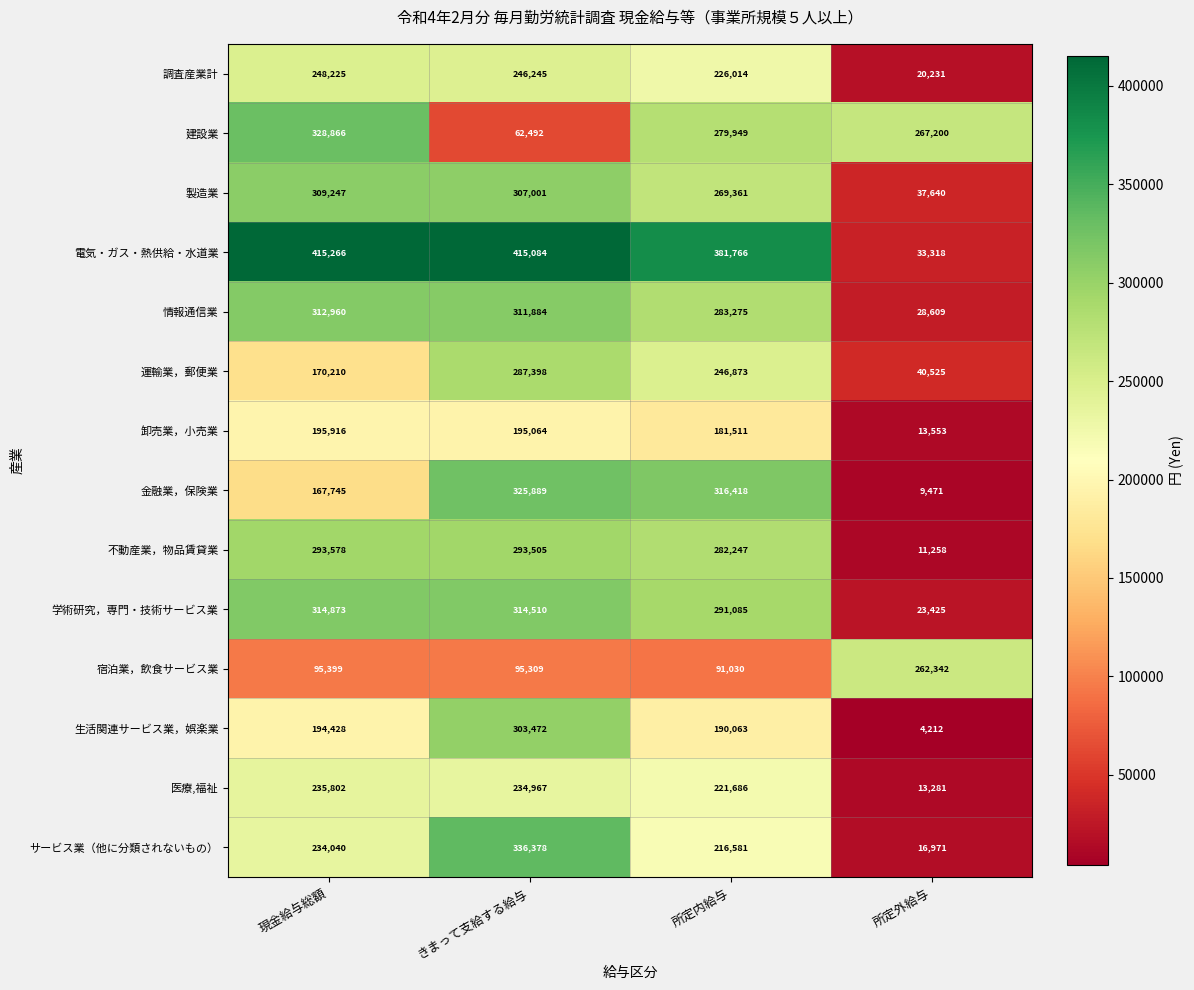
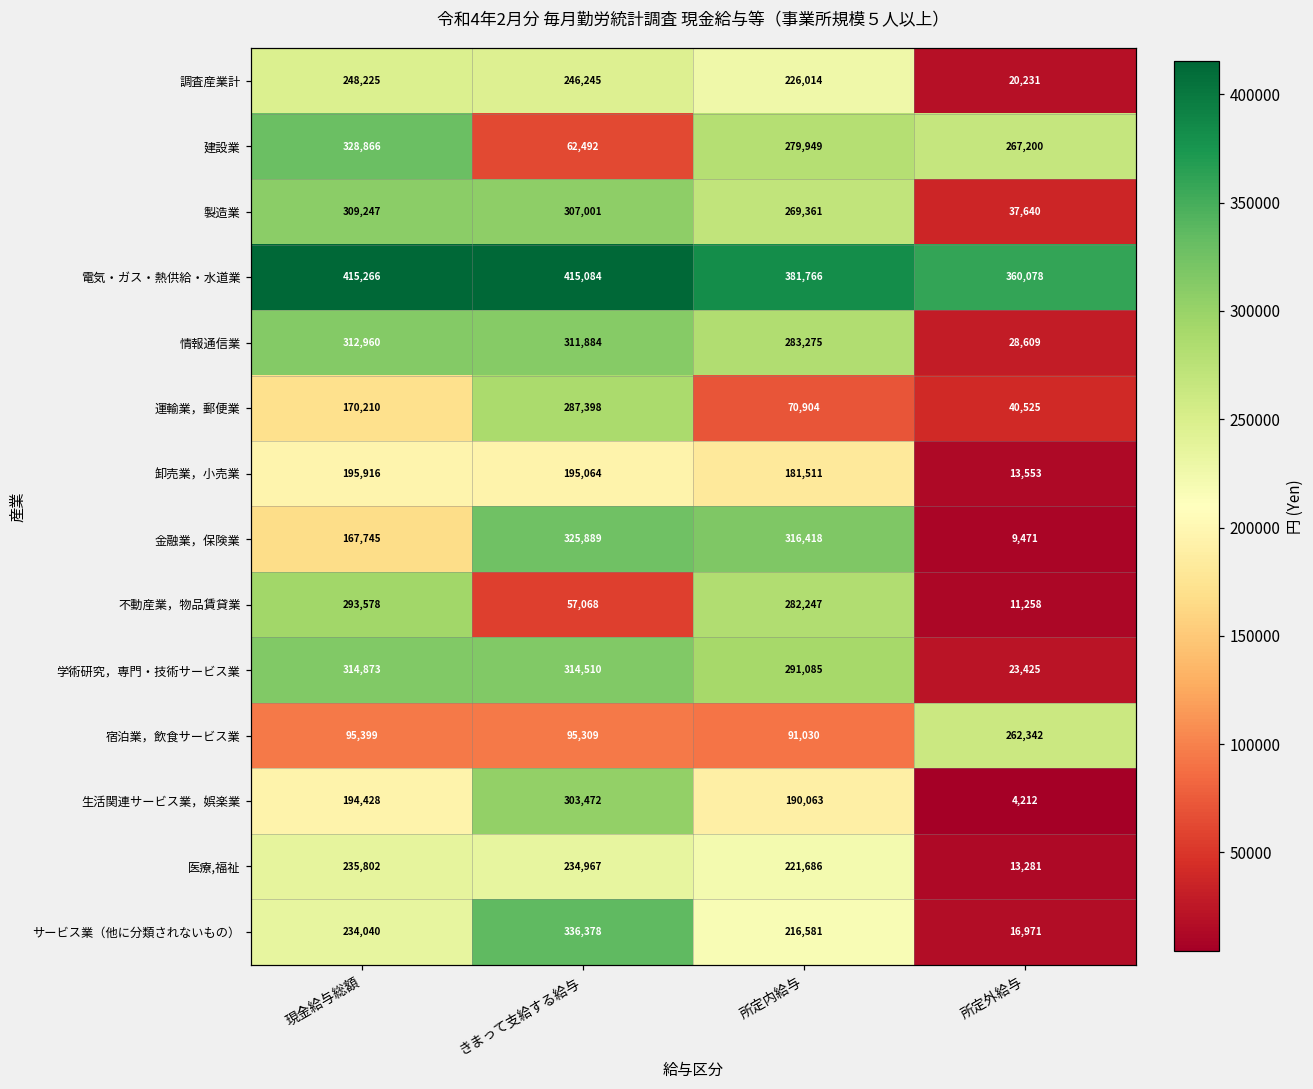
電気・ガス・熱供給・水道業, 所定外給与: 33,318 -> 360,078
運輸業，郵便業, 所定内給与: 246,873 -> 70,904
不動産業，物品賃貸業, きまって支給する給与: 293,505 -> 57,068
